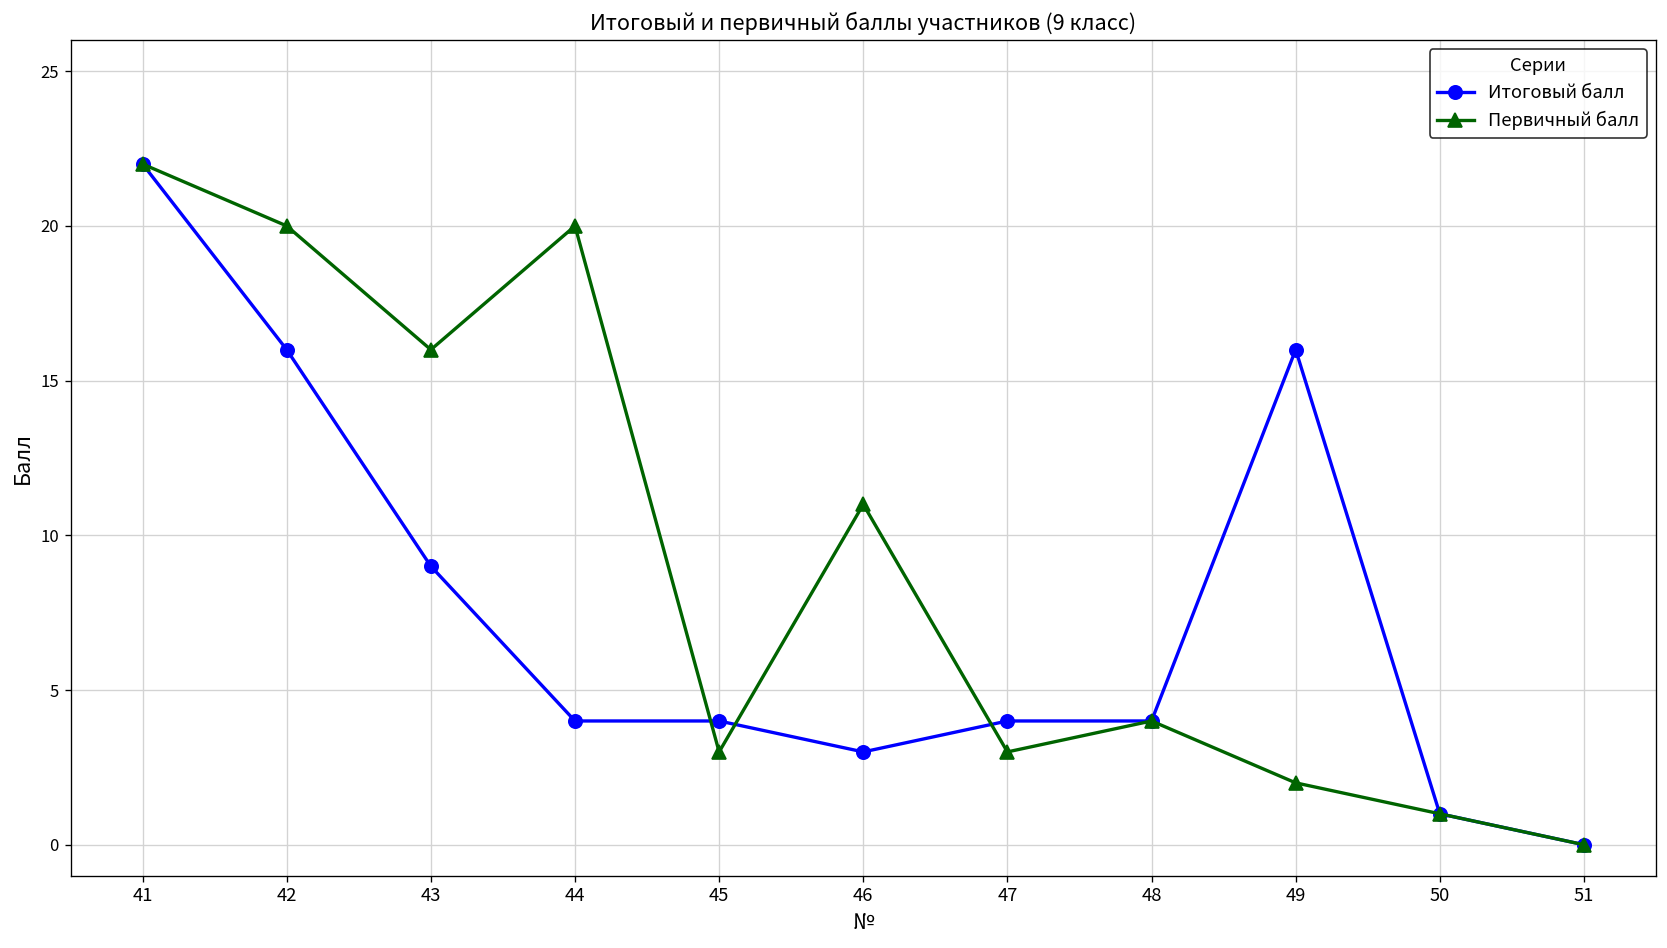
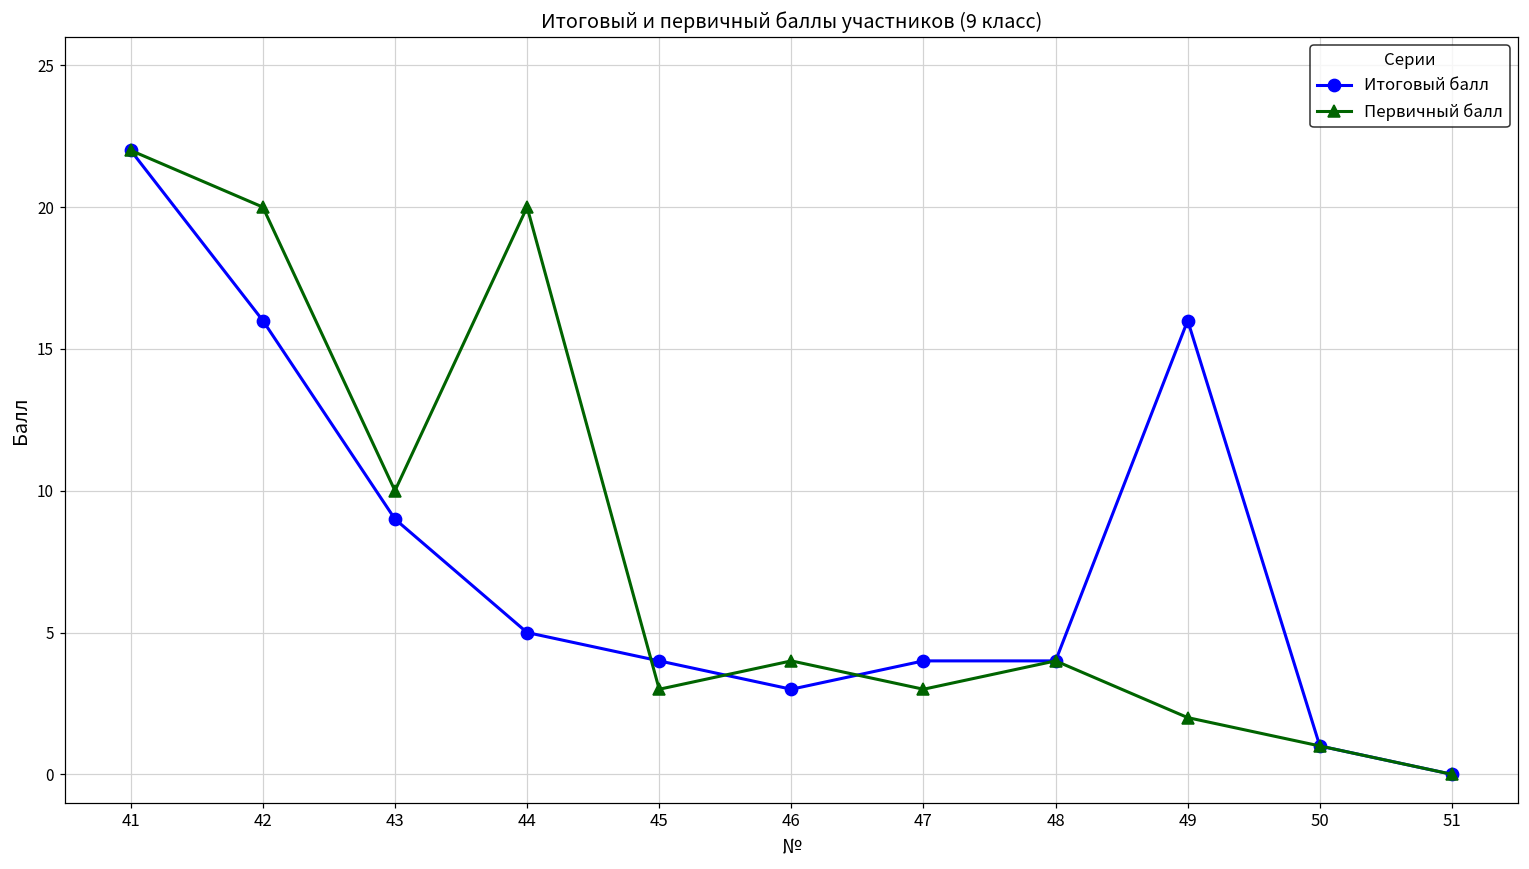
Первичный балл, 43: 16 -> 10
Итоговый балл, 44: 4 -> 5
Первичный балл, 46: 11 -> 4
